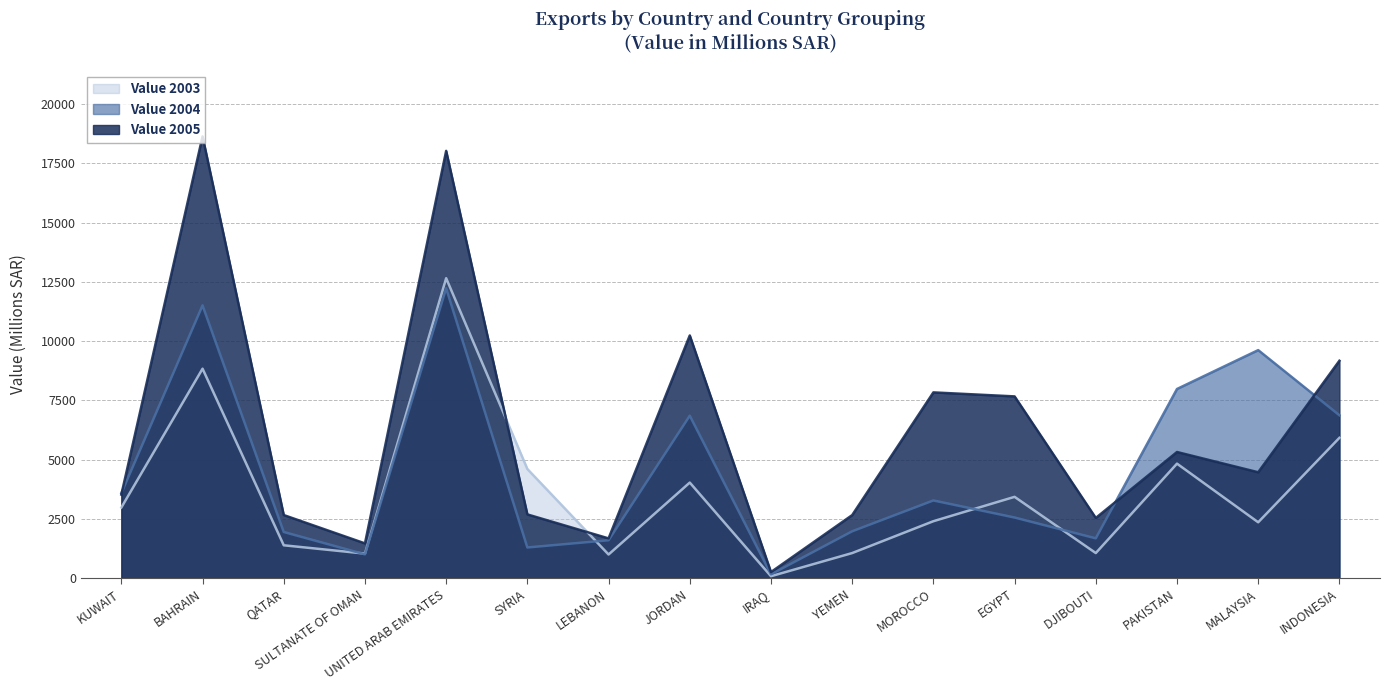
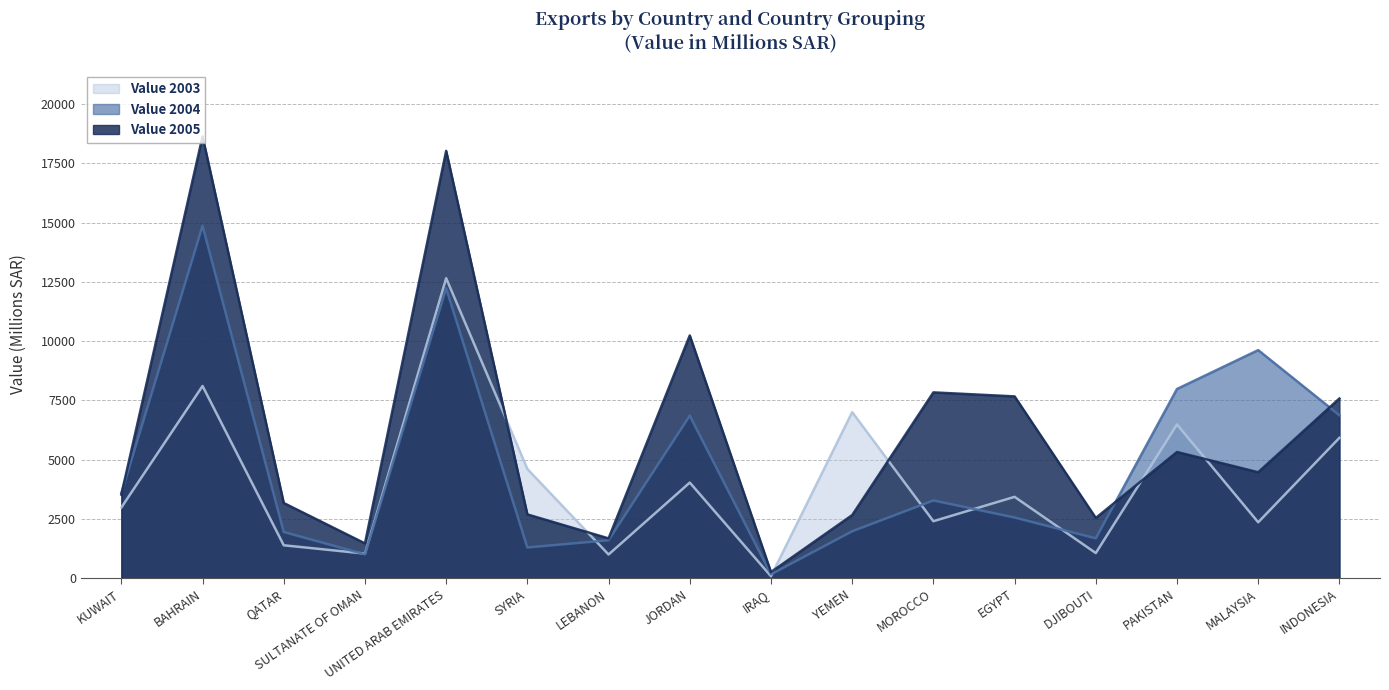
Value 2003, BAHRAIN: 8800 -> 8100
Value 2004, BAHRAIN: 11500 -> 14900
Value 2005, QATAR: 2700 -> 3200
Value 2003, YEMEN: 1100 -> 7000
Value 2003, PAKISTAN: 4800 -> 6500
Value 2005, INDONESIA: 9200 -> 7600
